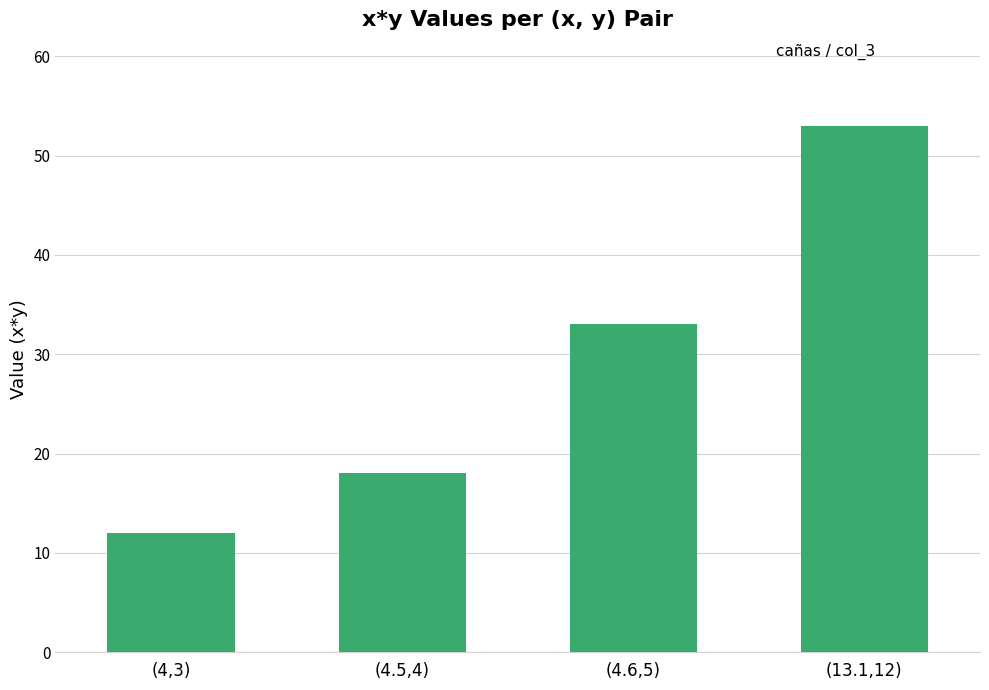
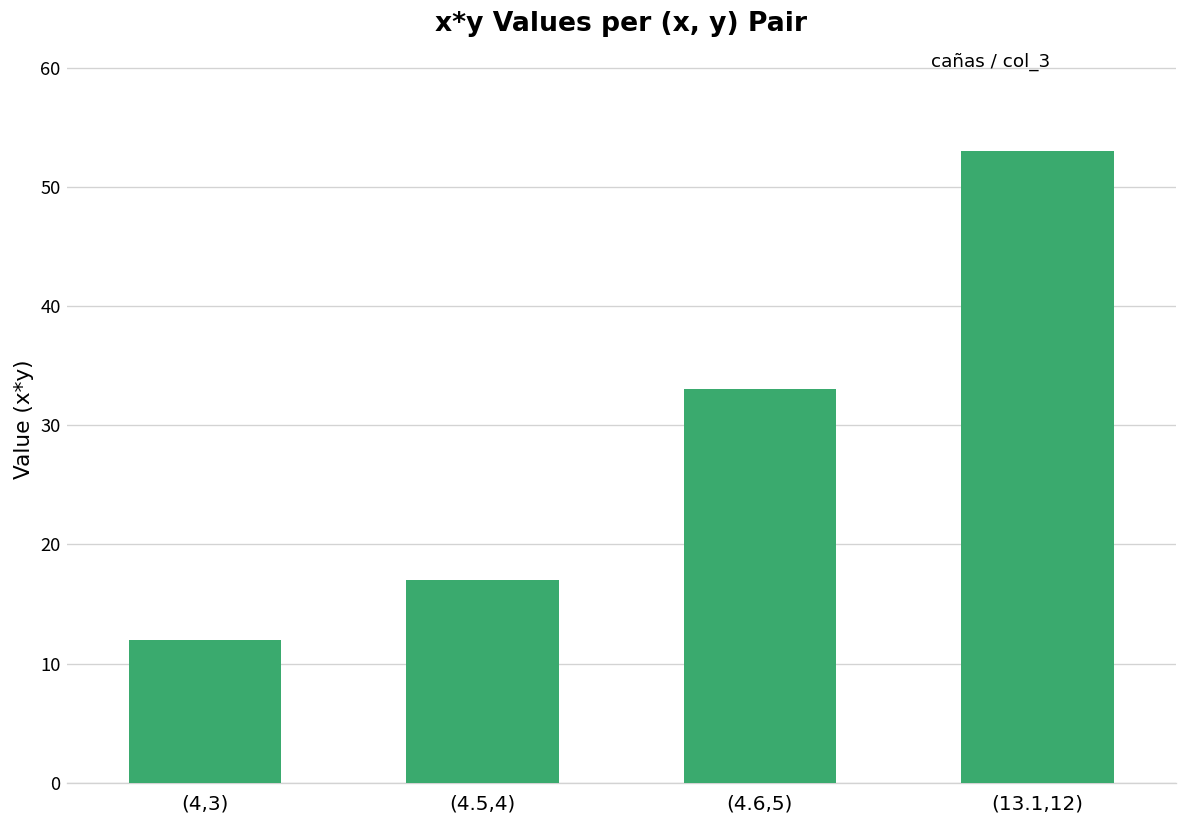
(4.5,4): 18 -> 17
